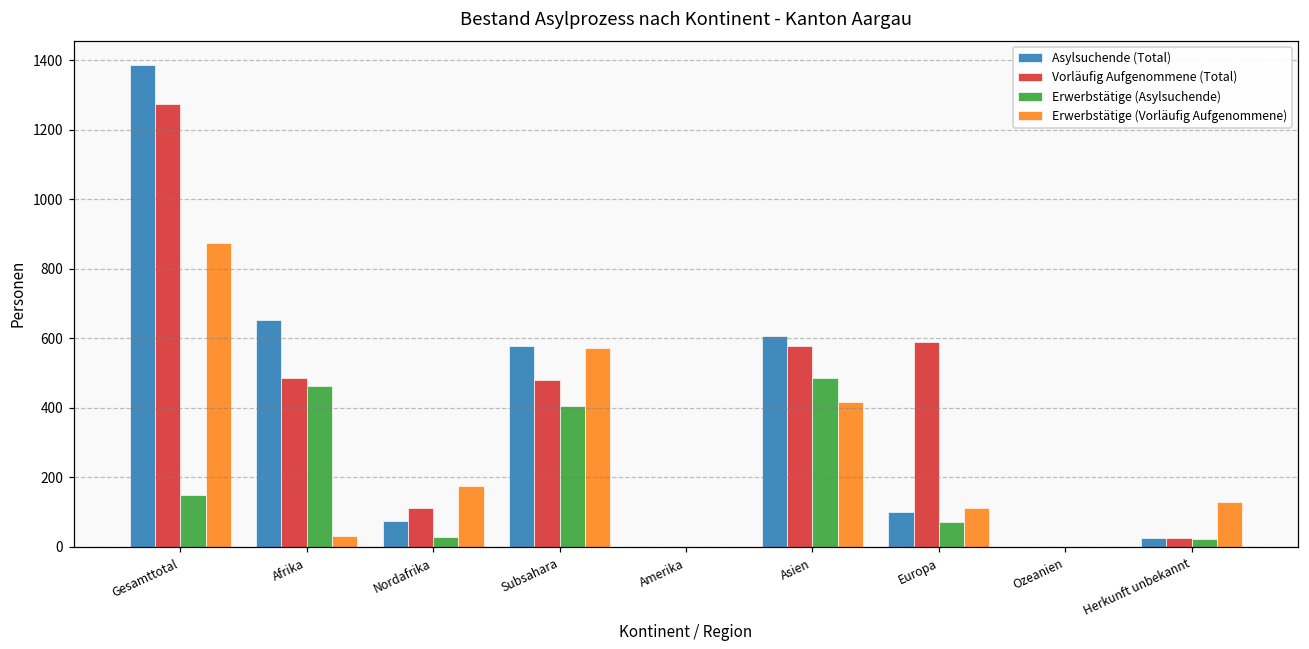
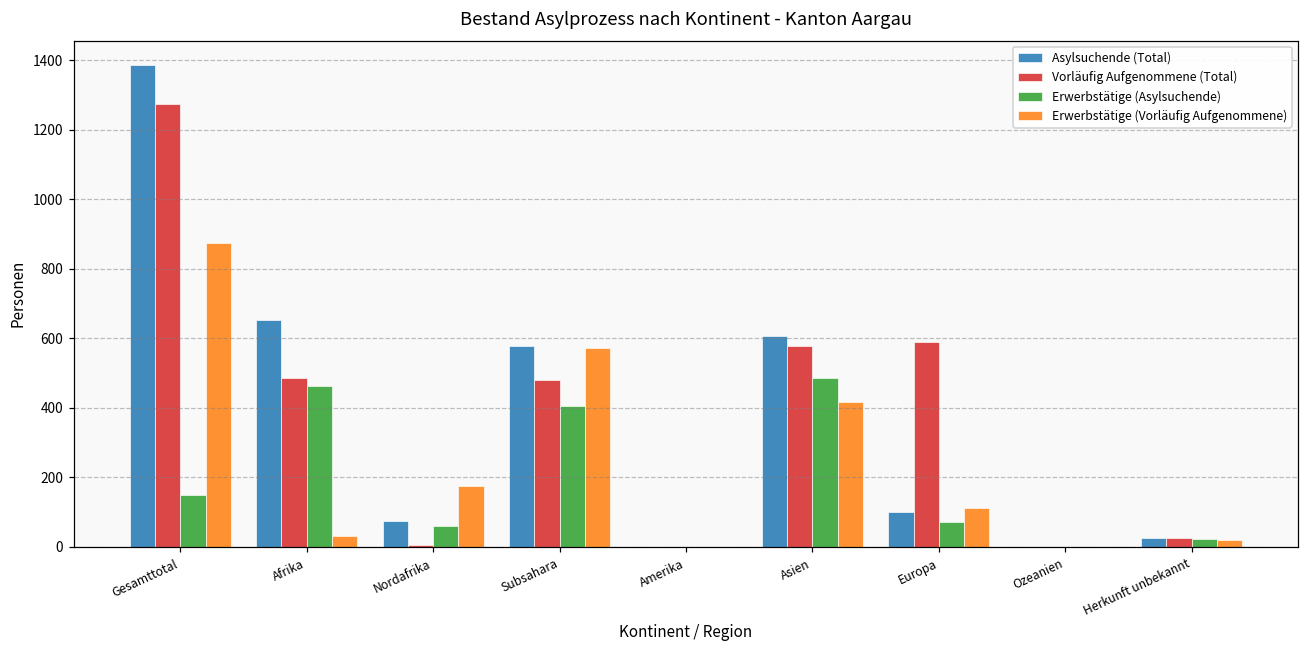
Vorläufig Aufgenommene (Total), Nordafrika: 110 -> 10
Erwerbstätige (Asylsuchende), Nordafrika: 30 -> 60
Erwerbstätige (Vorläufig Aufgenommene), Herkunft unbekannt: 130 -> 20
